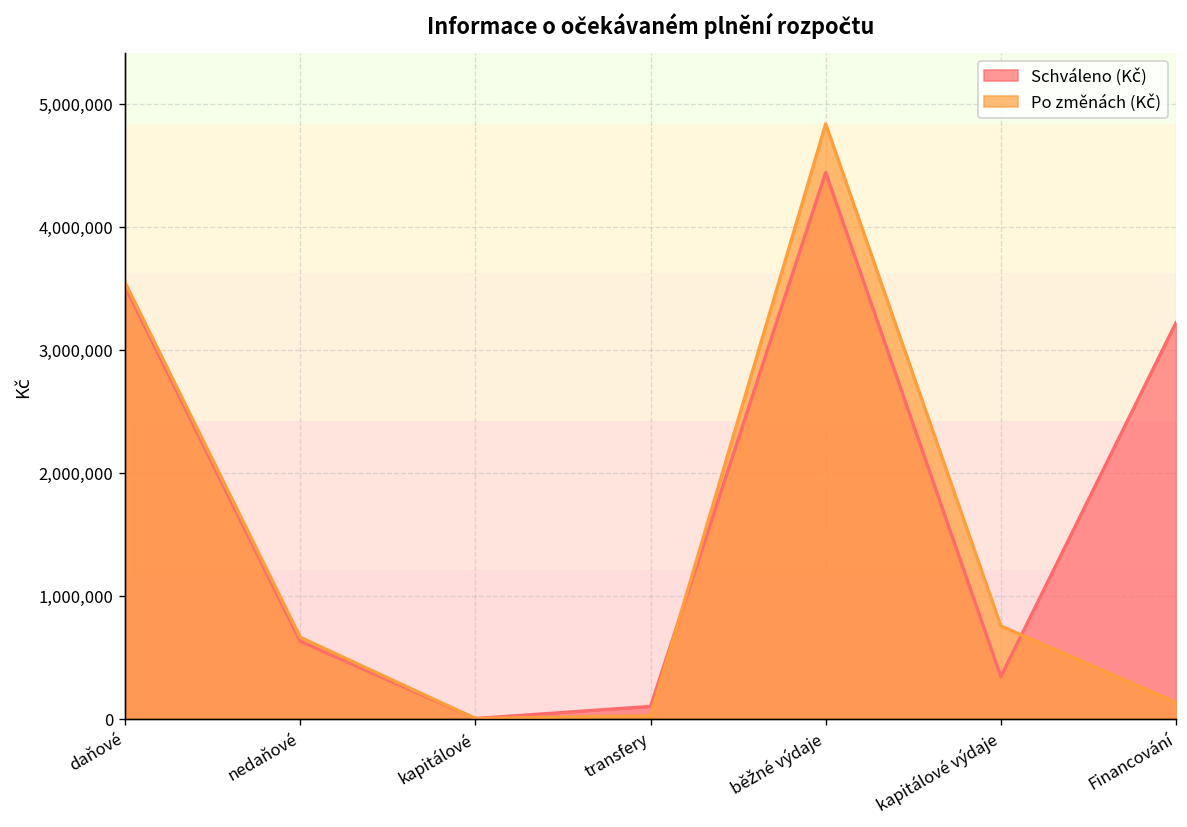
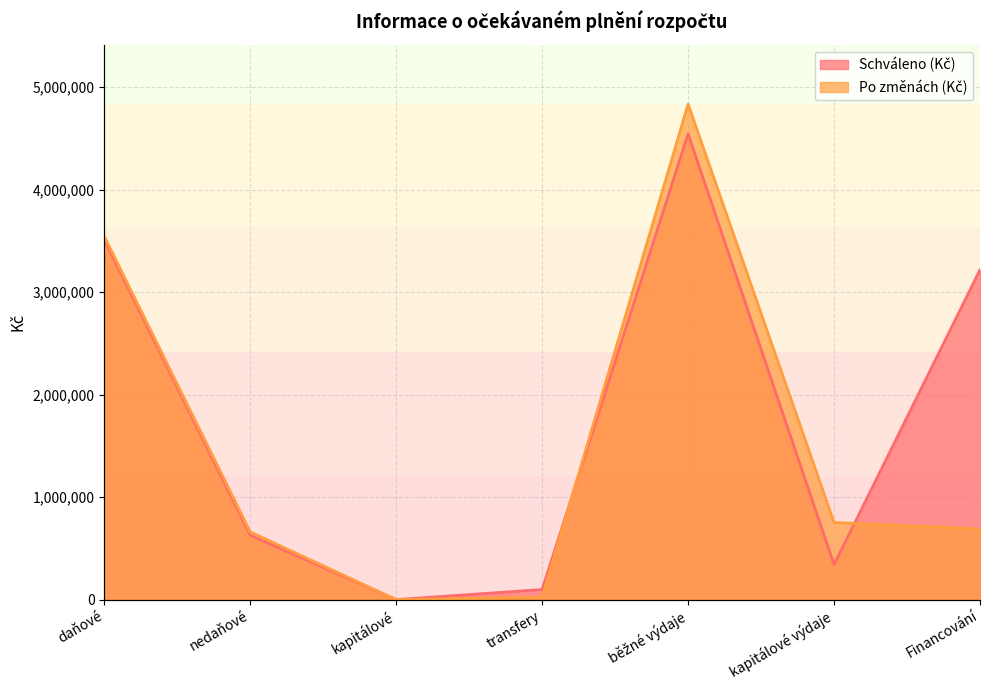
Schváleno (Kč), běžné výdaje: 4,440,000 -> 4,550,000
Po změnách (Kč), Financování: 130,000 -> 690,000
